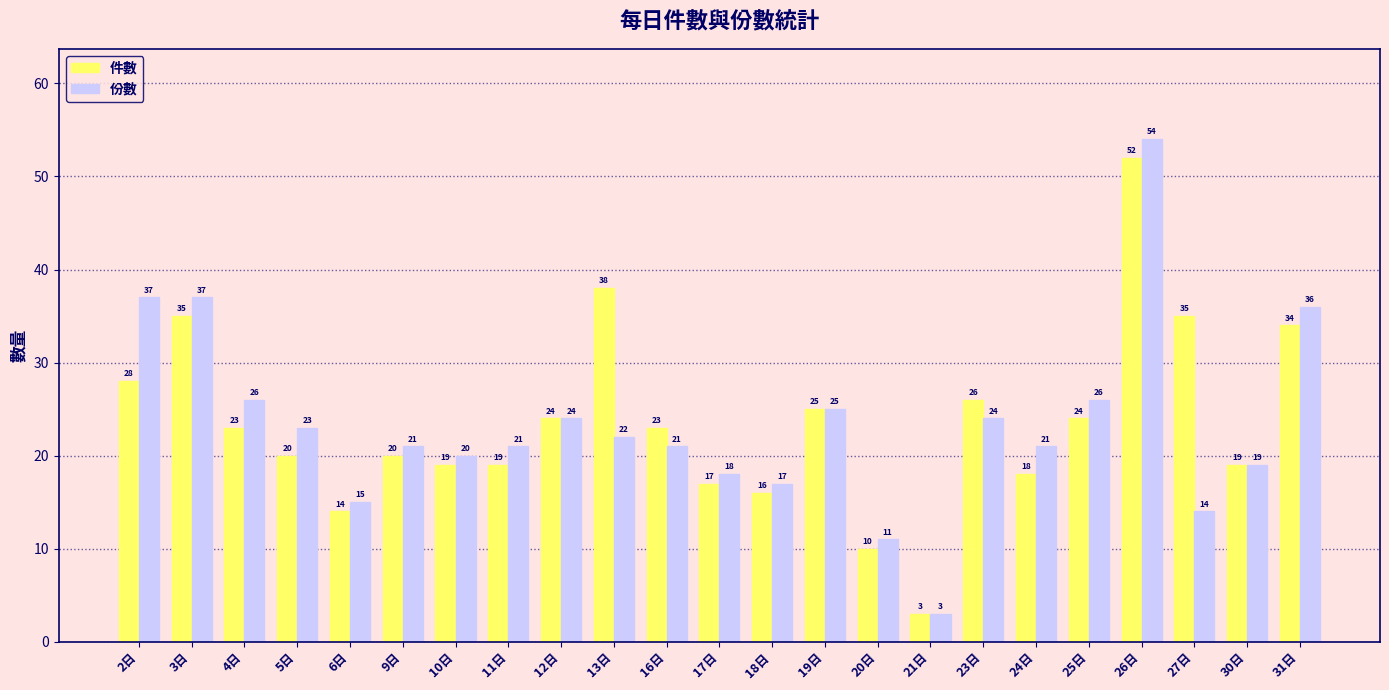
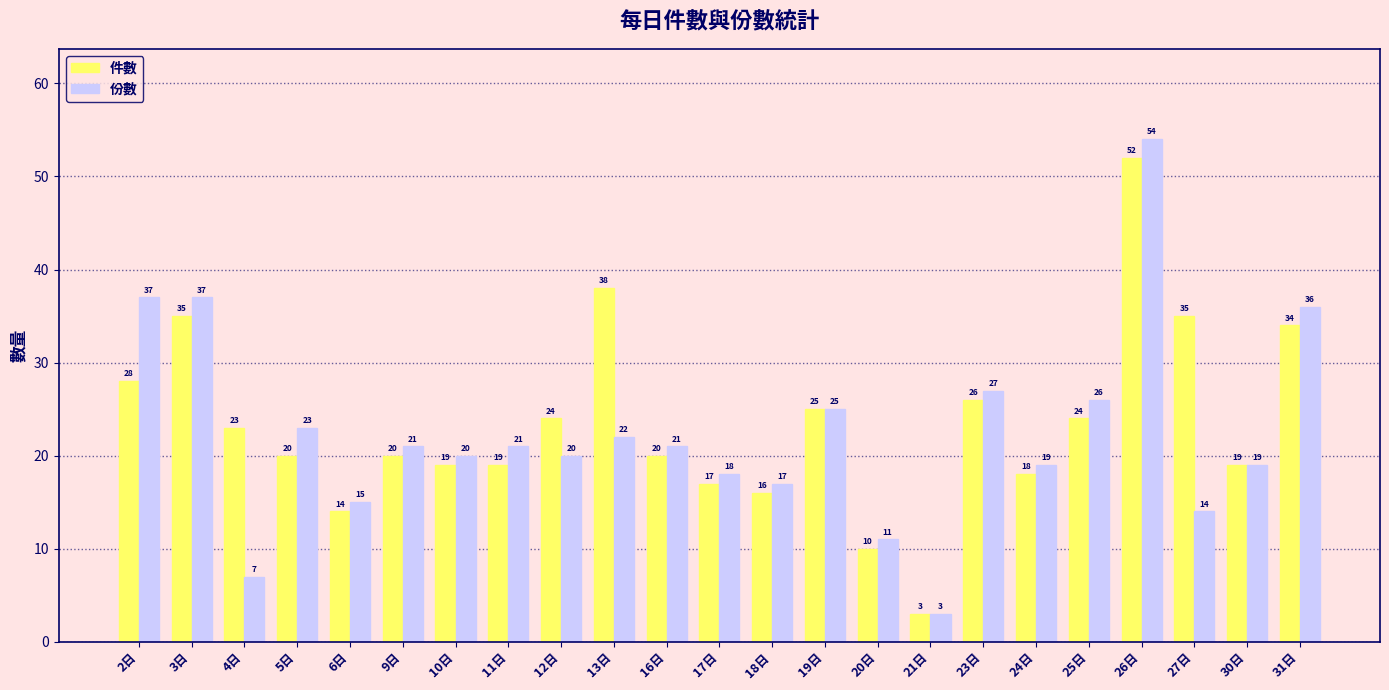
份數, 4日: 26 -> 7
份數, 12日: 24 -> 20
件數, 16日: 23 -> 20
份數, 23日: 24 -> 27
份數, 24日: 21 -> 19
